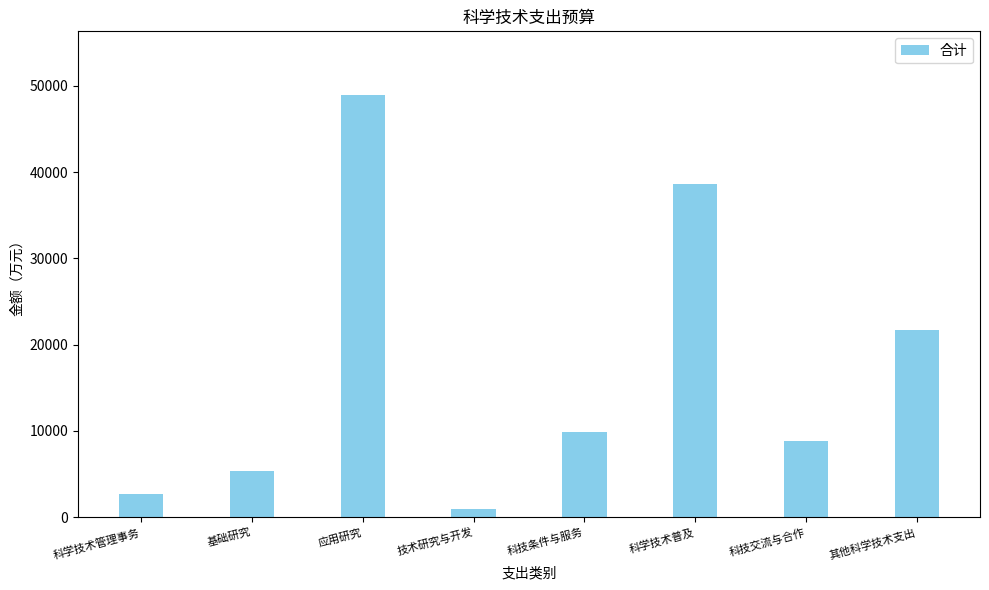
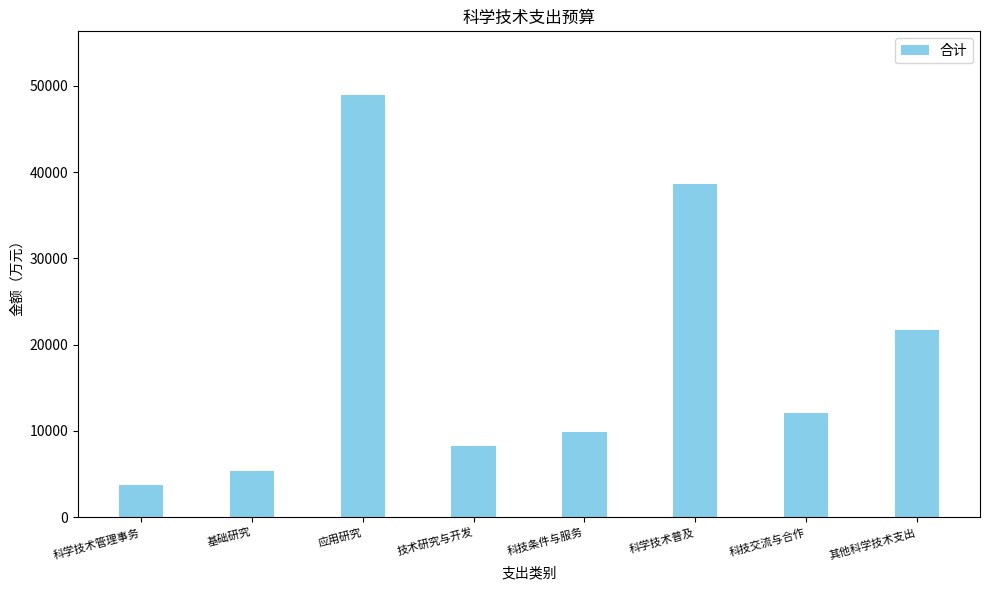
科学技术管理事务: 3000 -> 4000
技术研究与开发: 1000 -> 8000
科技交流与合作: 9000 -> 12000
